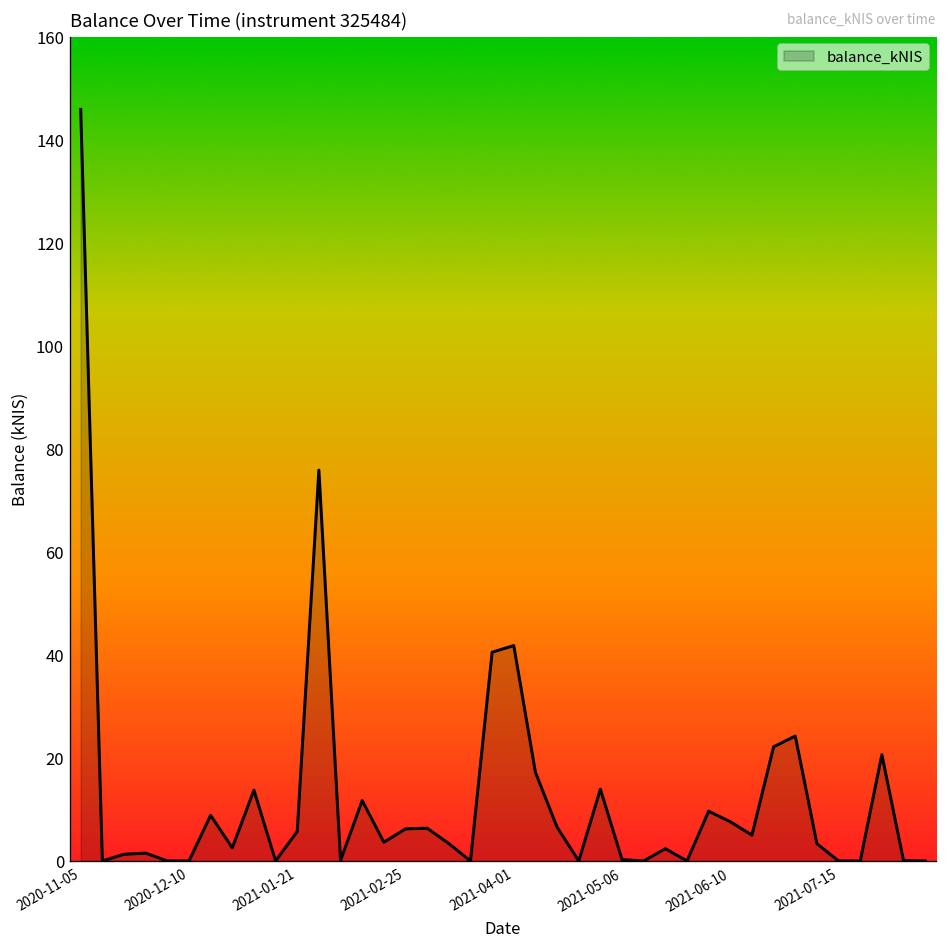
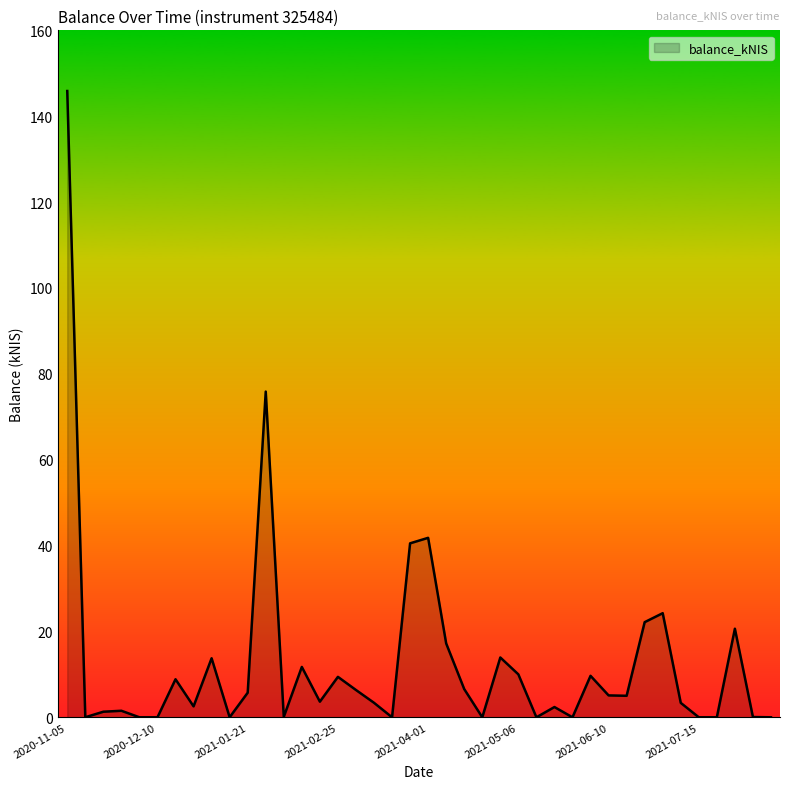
2021-02-25: 6 -> 9
2021-05-06: 0 -> 10
2021-06-10: 8 -> 5
